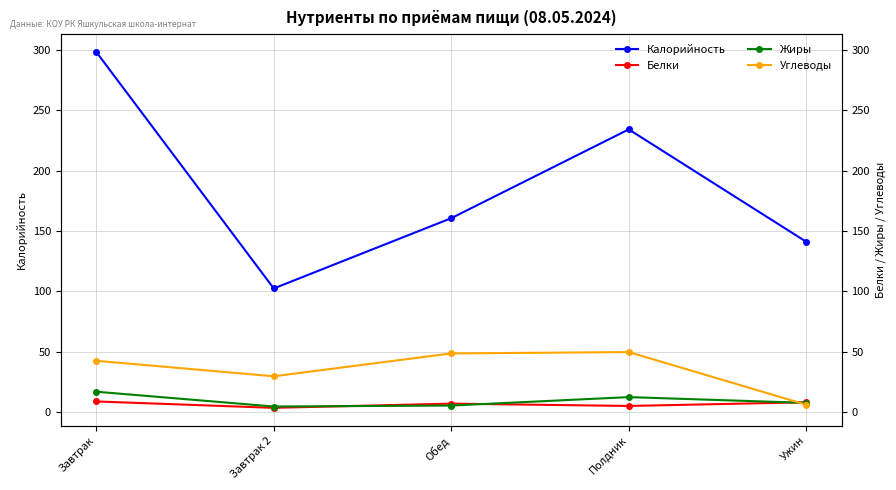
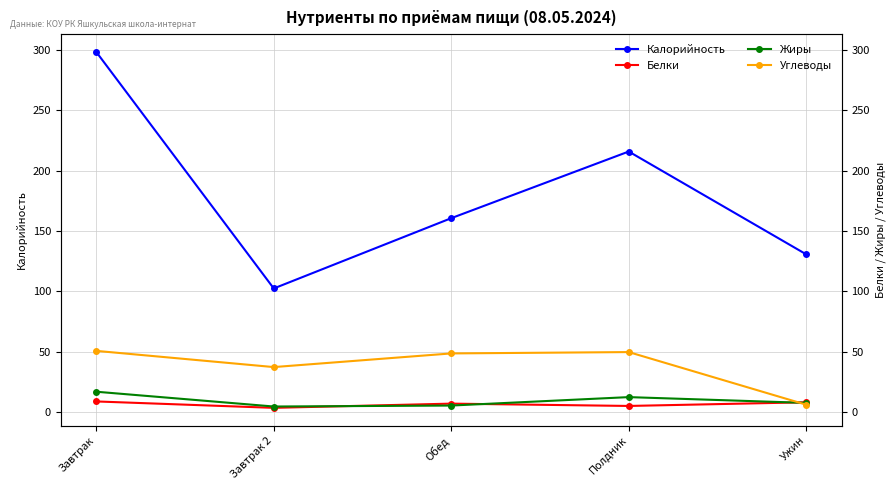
Углеводы, Завтрак: 43 -> 51
Углеводы, Завтрак 2: 30 -> 38
Калорийность, Полдник: 234 -> 216
Калорийность, Ужин: 141 -> 131
